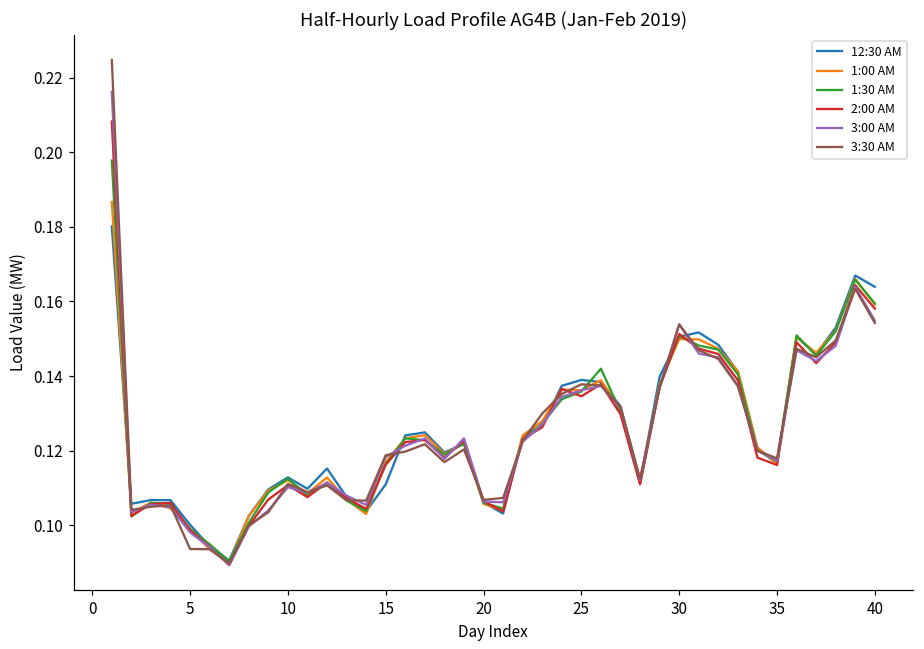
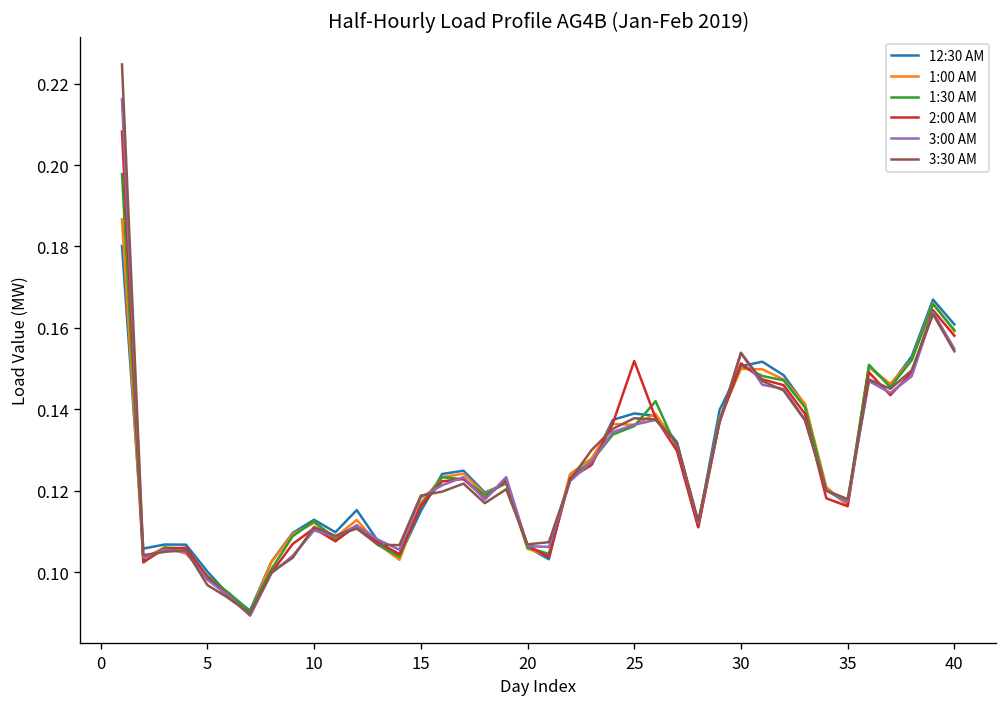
3:30 AM, 5: 0.094 -> 0.097
12:30 AM, 15: 0.111 -> 0.115
2:00 AM, 25: 0.135 -> 0.152
12:30 AM, 40: 0.164 -> 0.161
